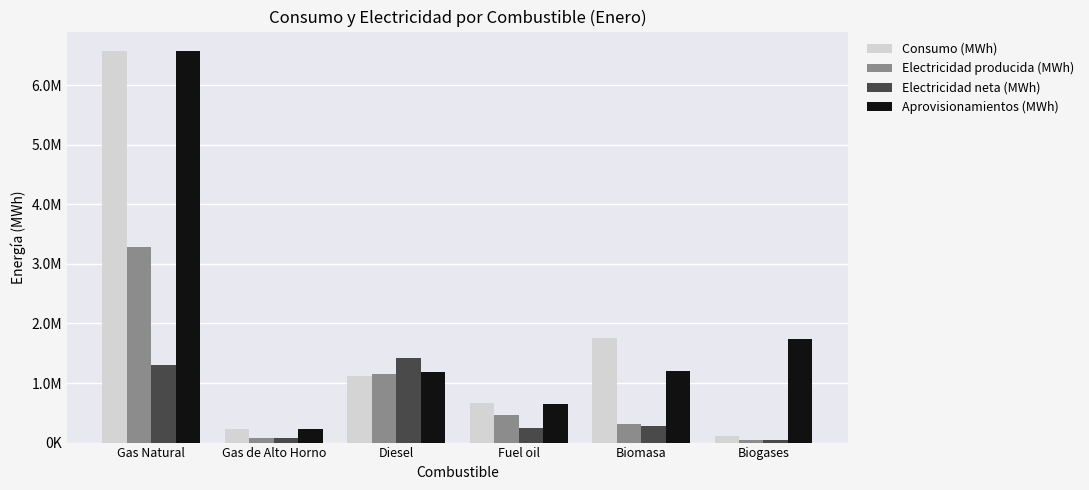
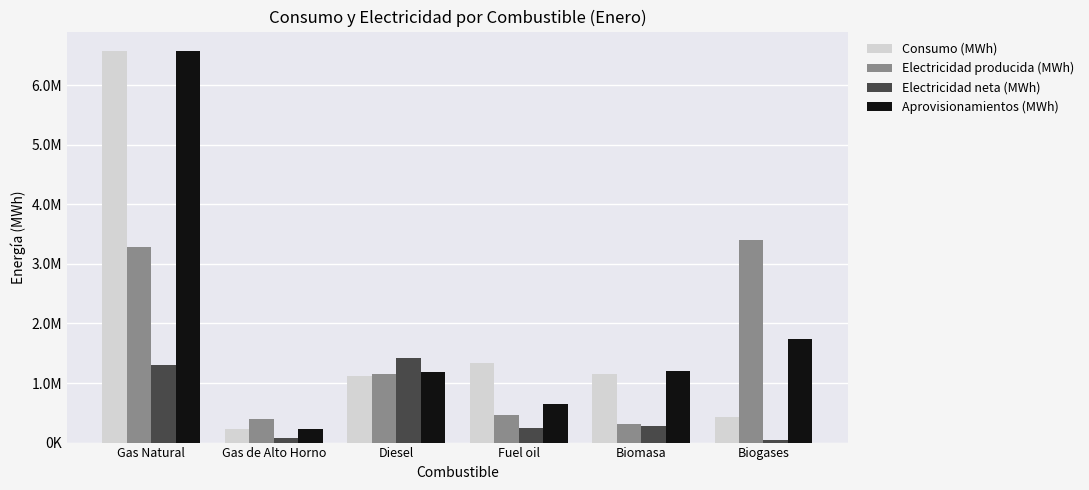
Electricidad producida (MWh), Gas de Alto Horno: 100000 -> 400000
Consumo (MWh), Fuel oil: 700000 -> 1300000
Consumo (MWh), Biomasa: 1800000 -> 1100000
Consumo (MWh), Biogases: 100000 -> 400000
Electricidad producida (MWh), Biogases: 0 -> 3400000
